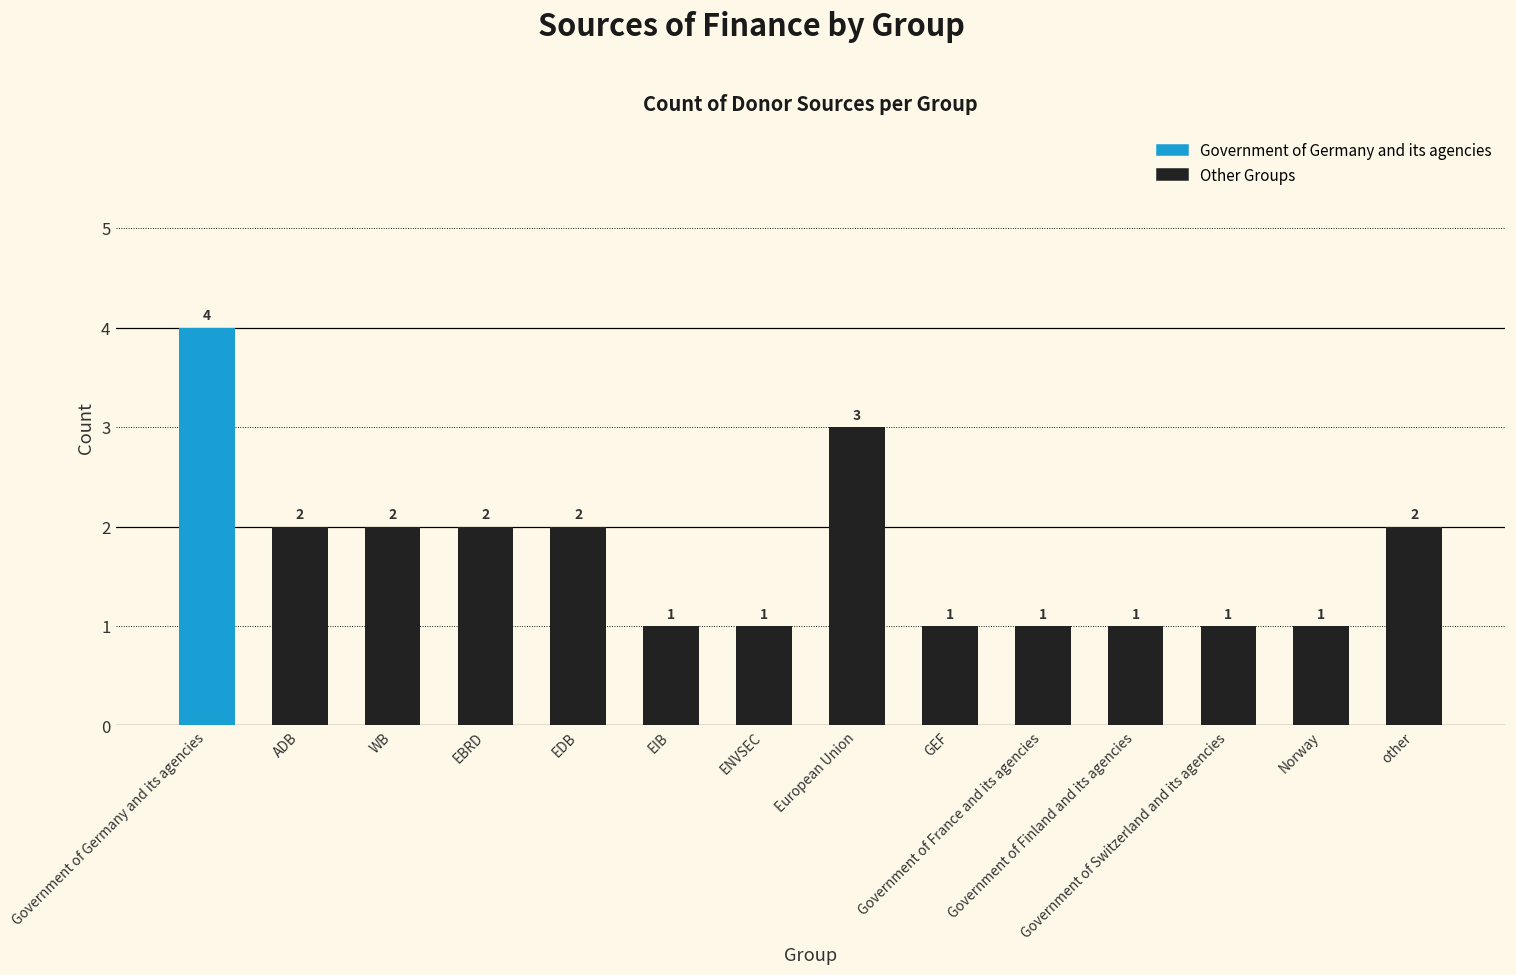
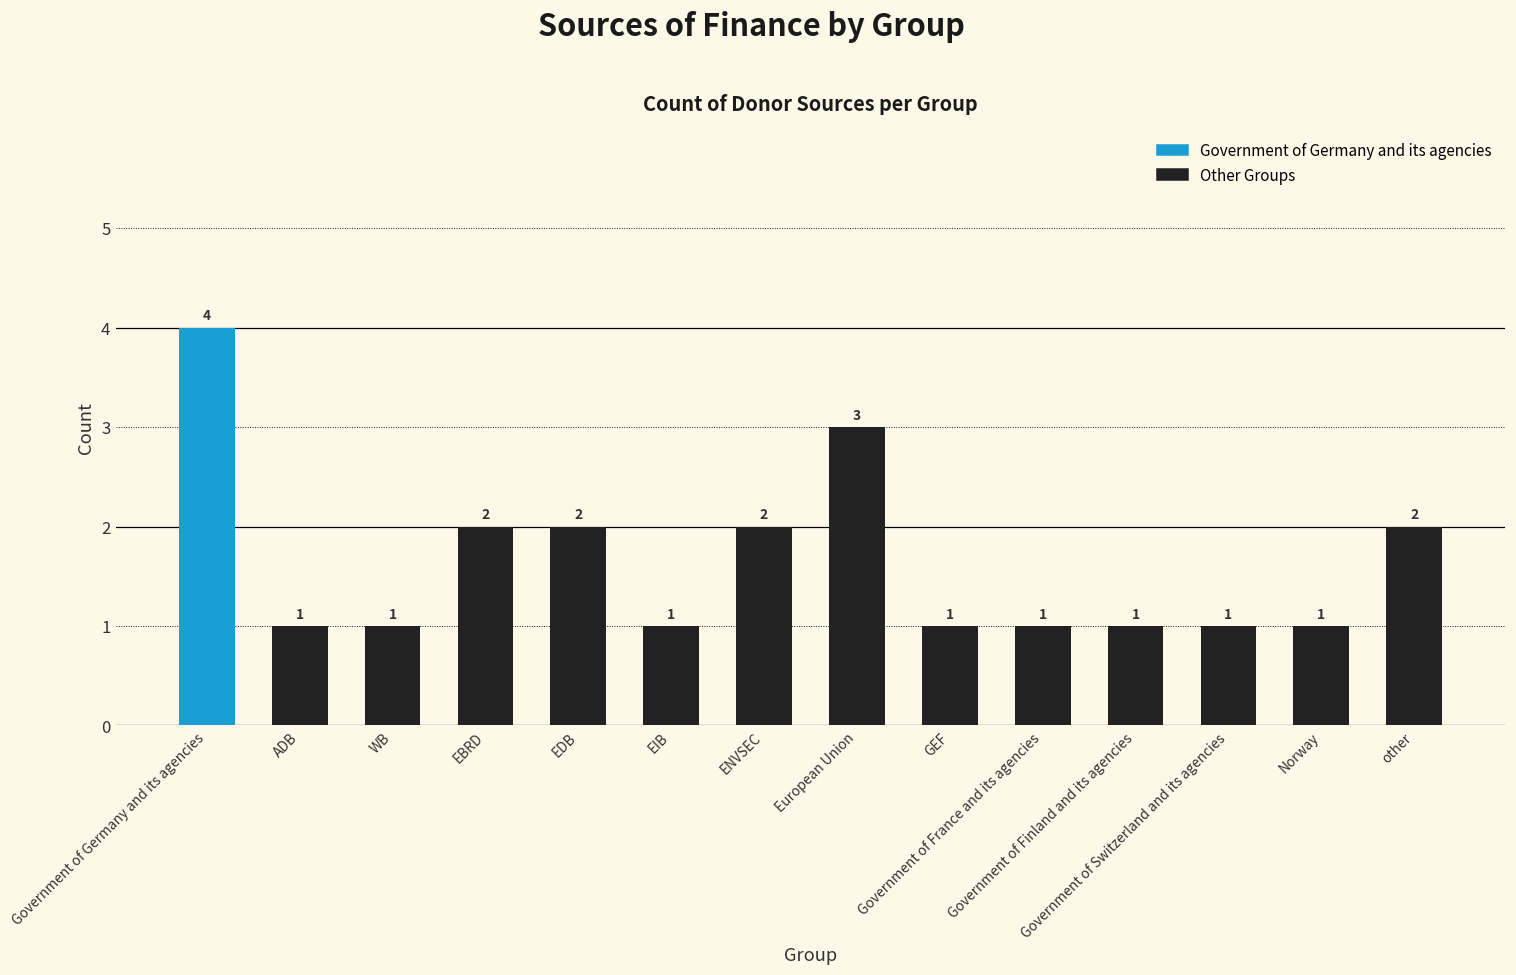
ADB: 2 -> 1
WB: 2 -> 1
ENVSEC: 1 -> 2
